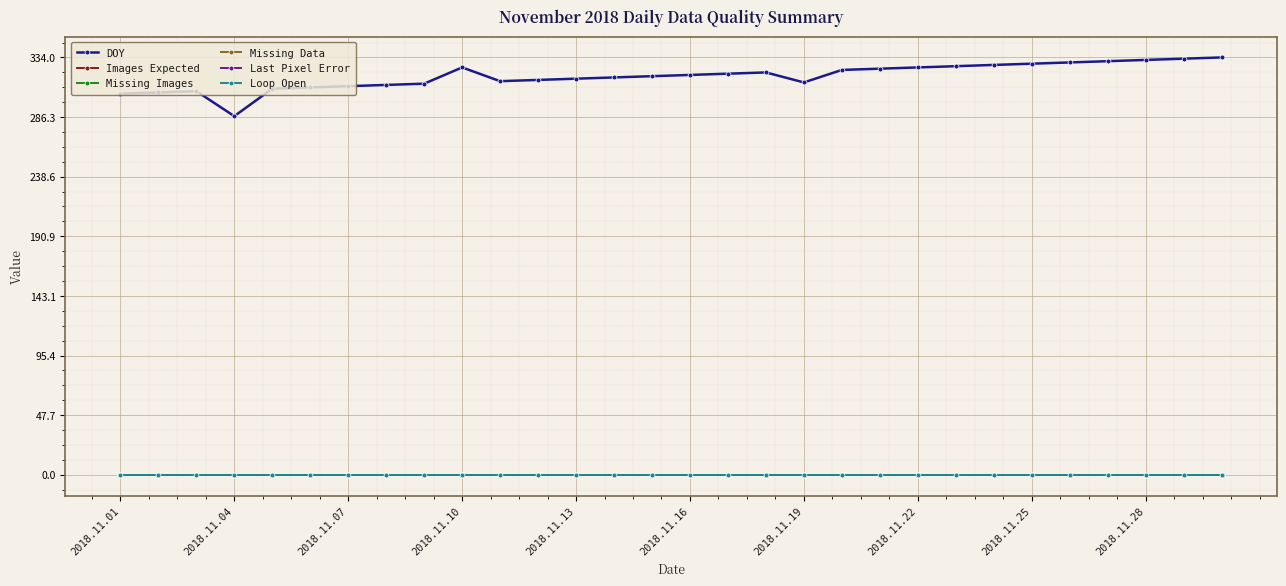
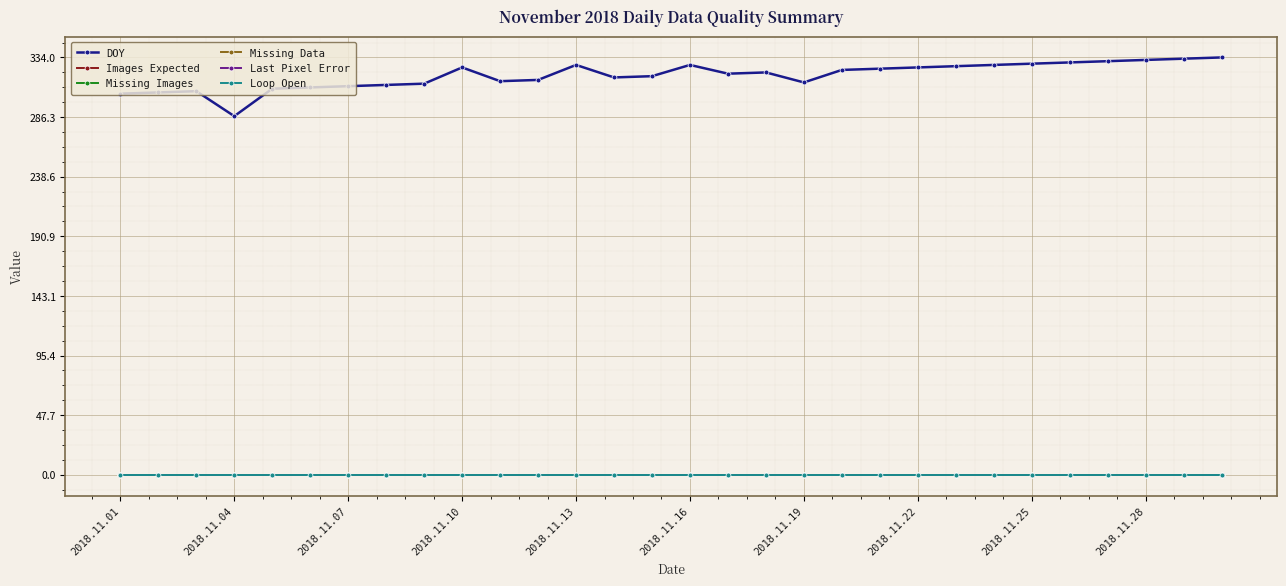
DOY, 2018.11.13: 317 -> 328
DOY, 2018.11.16: 320 -> 328
